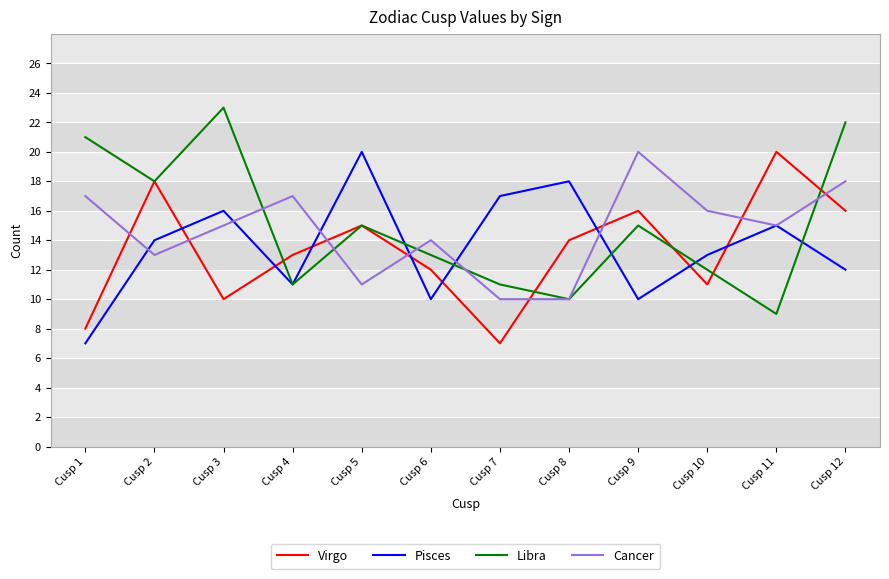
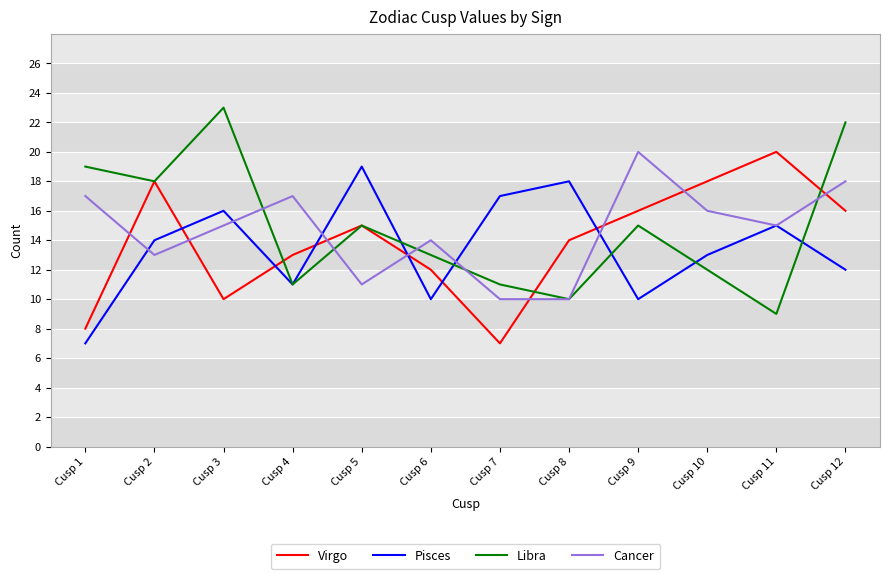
Libra, Cusp 1: 21 -> 19
Pisces, Cusp 5: 20 -> 19
Virgo, Cusp 10: 11 -> 18
